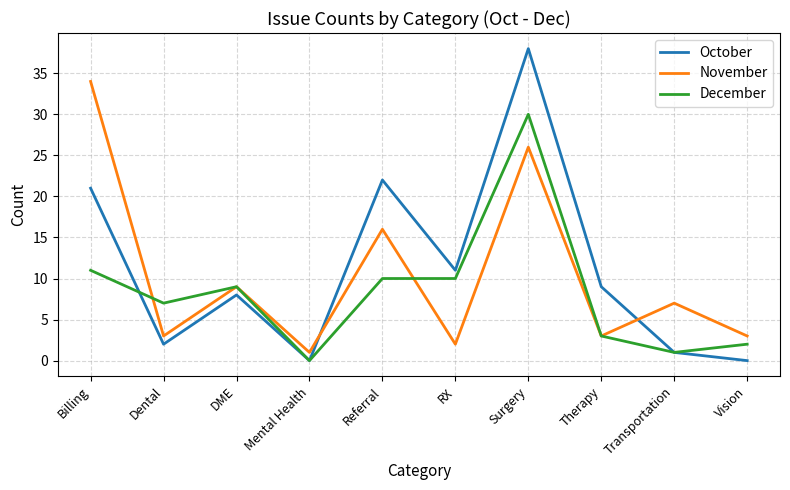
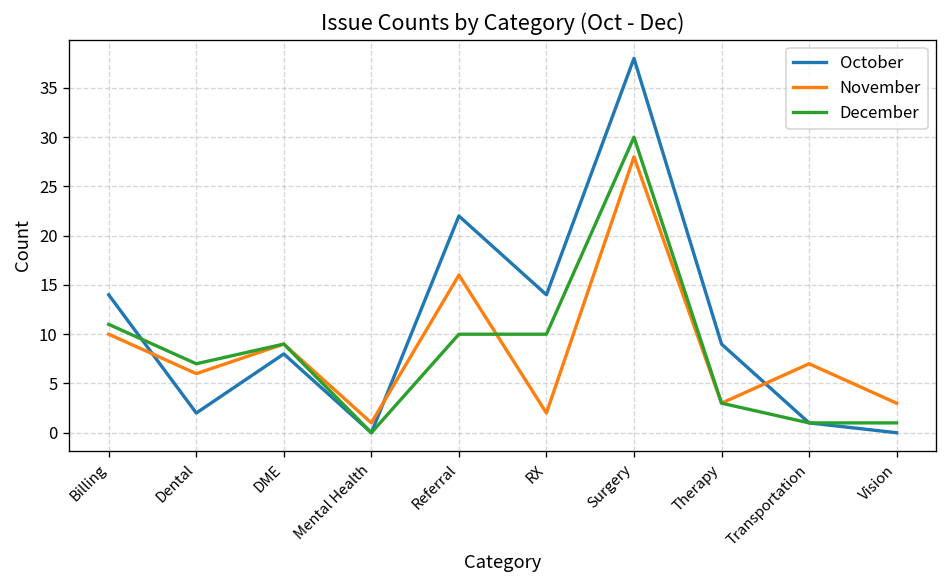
October, Billing: 21 -> 14
November, Billing: 34 -> 10
November, Dental: 3 -> 6
October, RX: 11 -> 14
November, Surgery: 26 -> 28
December, Vision: 2 -> 1
